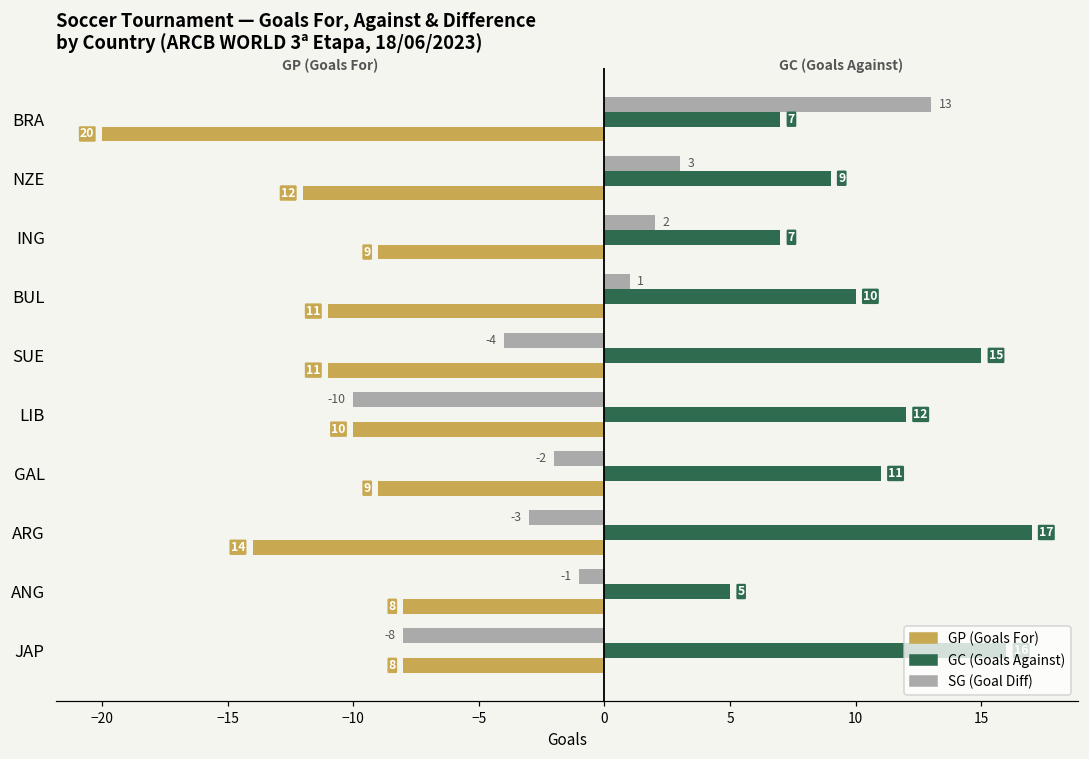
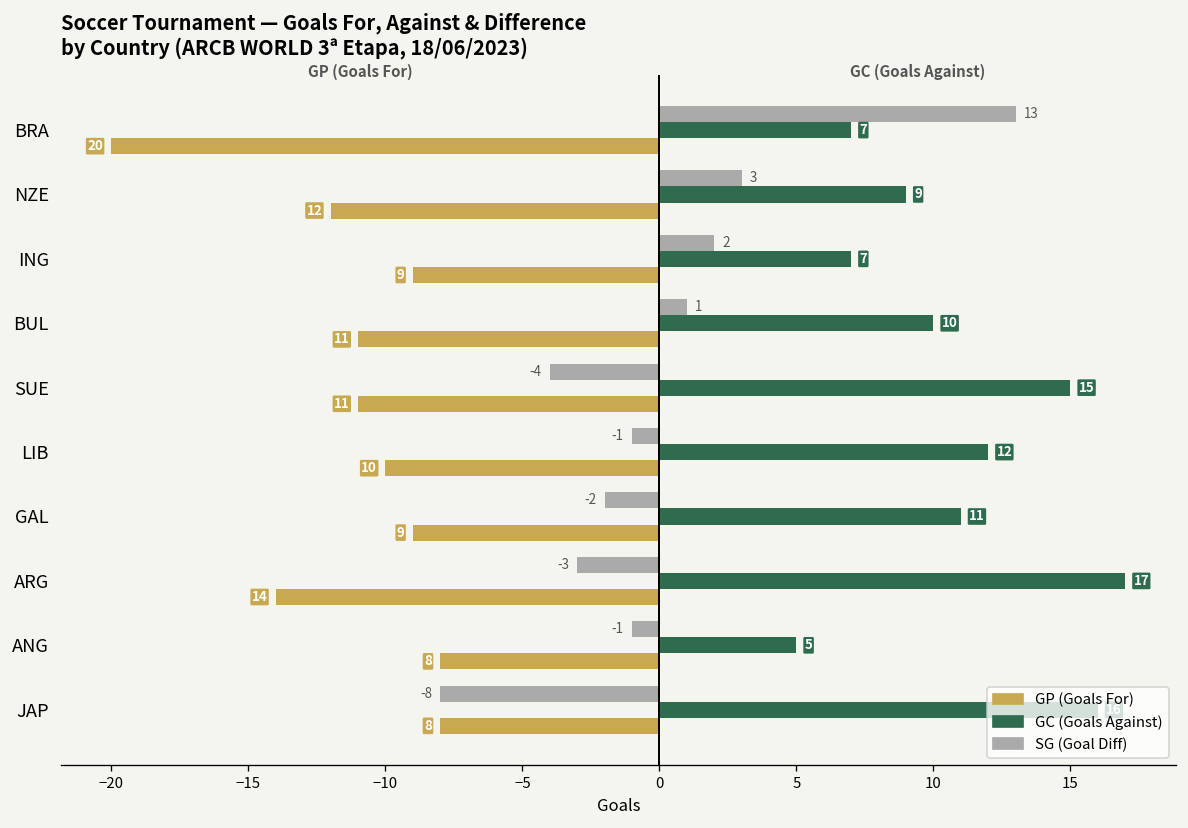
SG (Goal Diff), LIB: -10 -> -1
